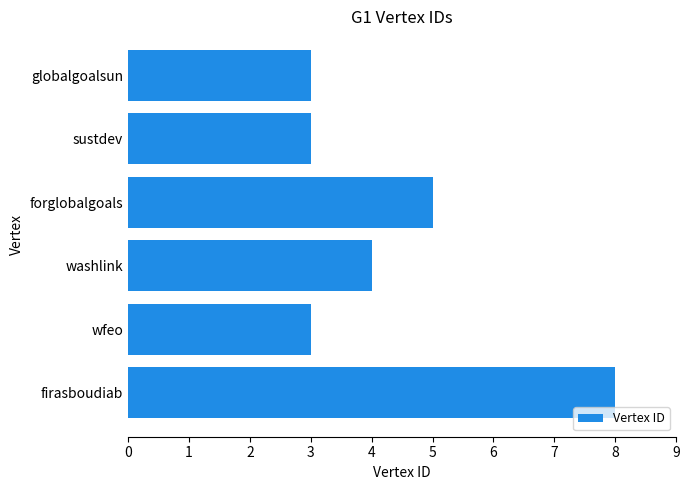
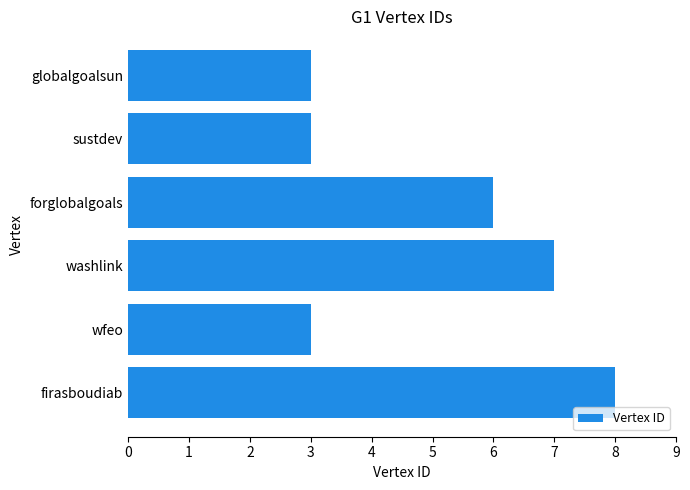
forglobalgoals: 5 -> 6
washlink: 4 -> 7
